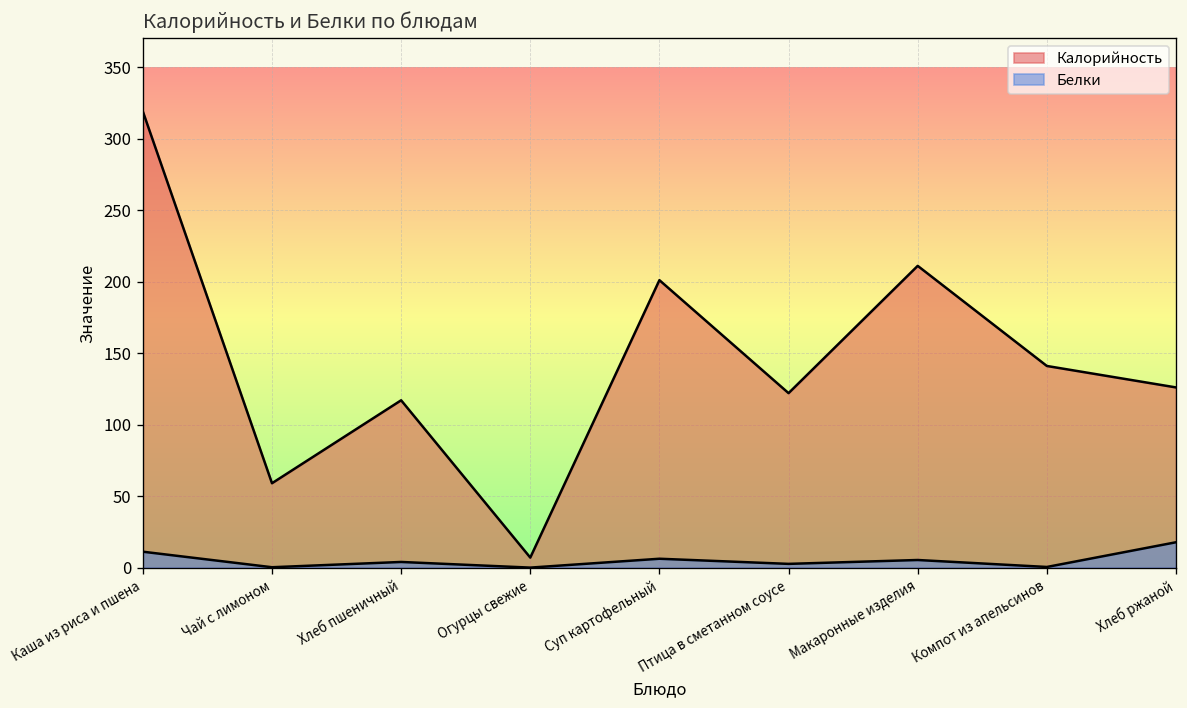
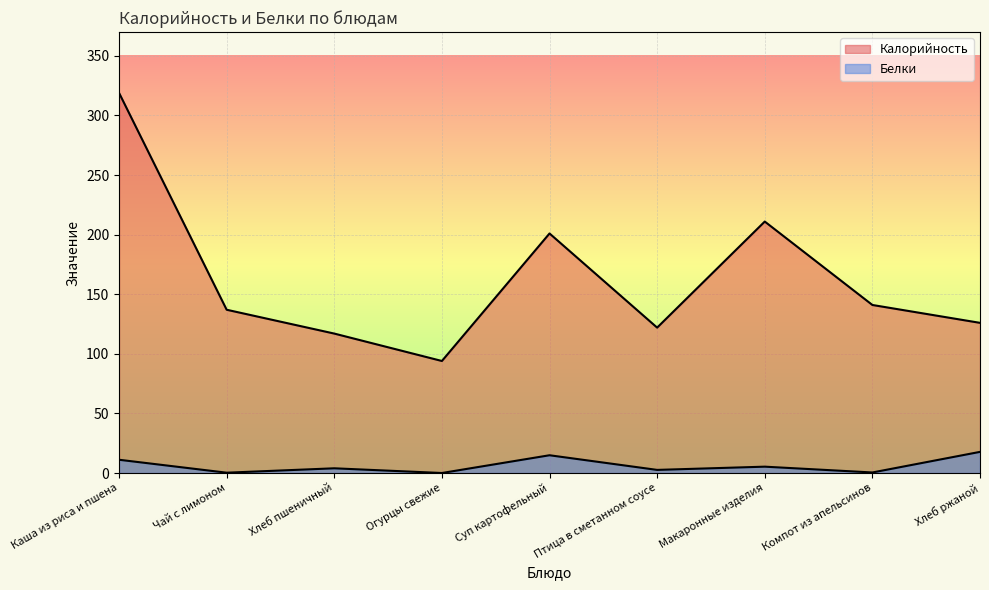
Калорийность, Чай с лимоном: 59 -> 137
Калорийность, Огурцы свежие: 7 -> 94
Белки, Суп картофельный: 6 -> 15
